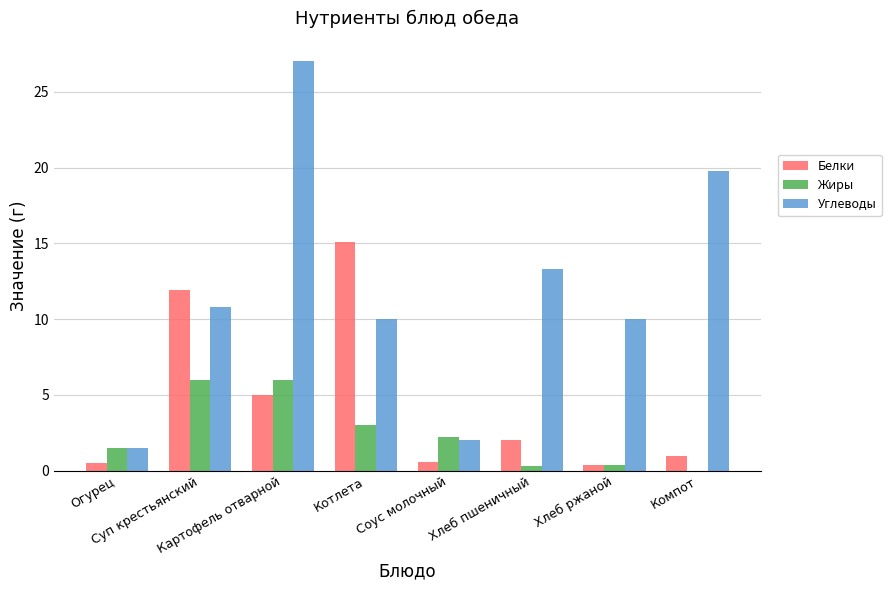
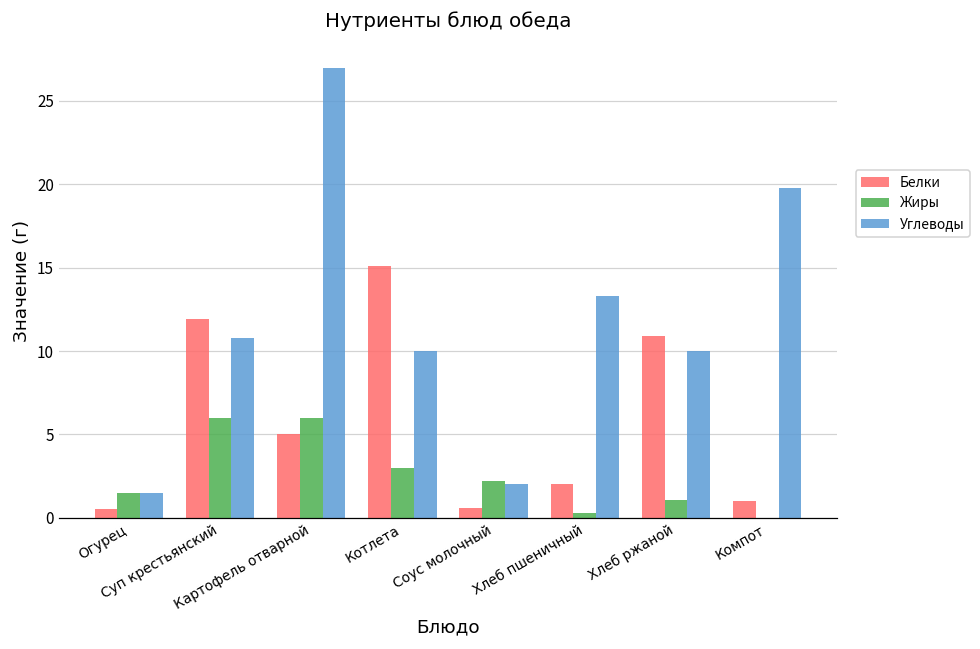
Белки, Хлеб ржаной: 0.4 -> 10.9
Жиры, Хлеб ржаной: 0.4 -> 1.1
